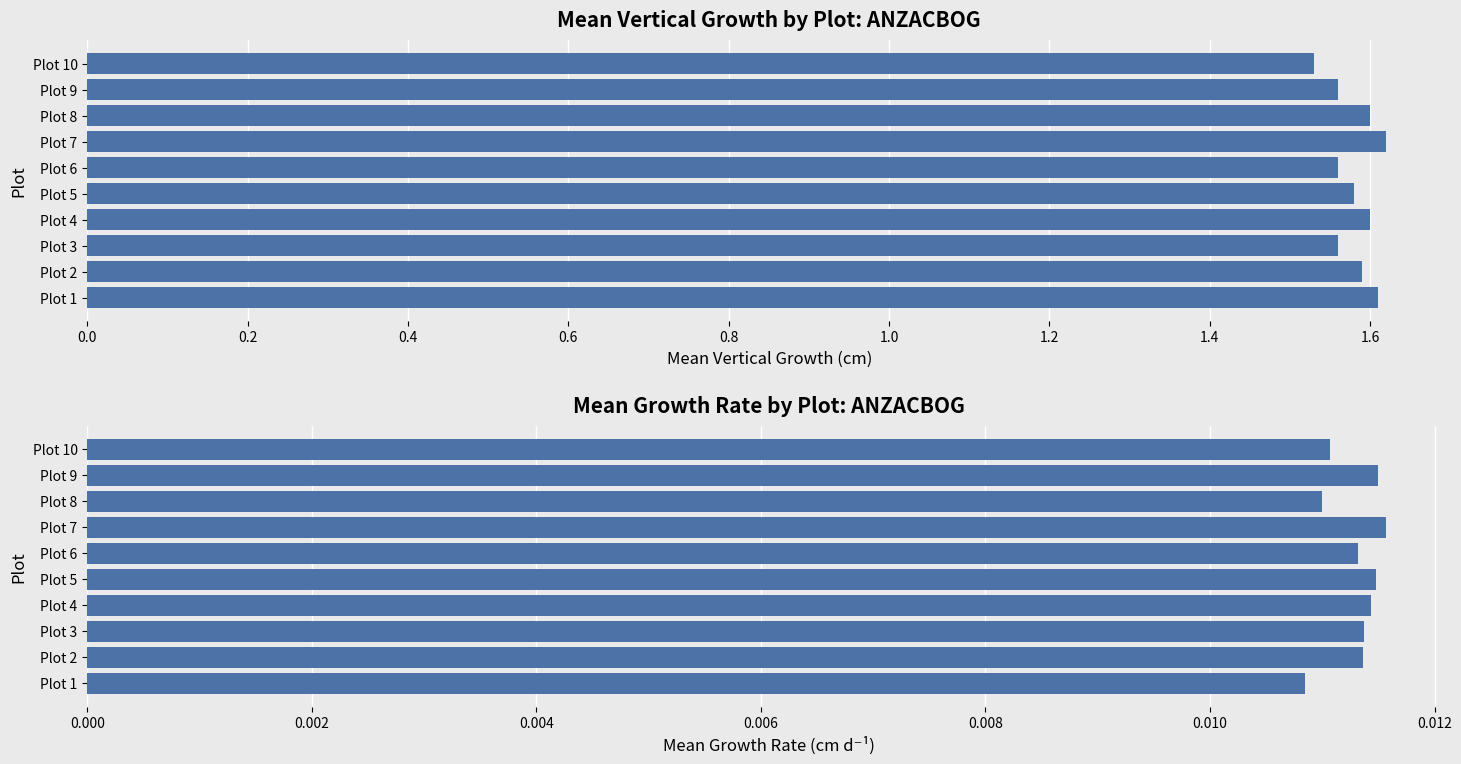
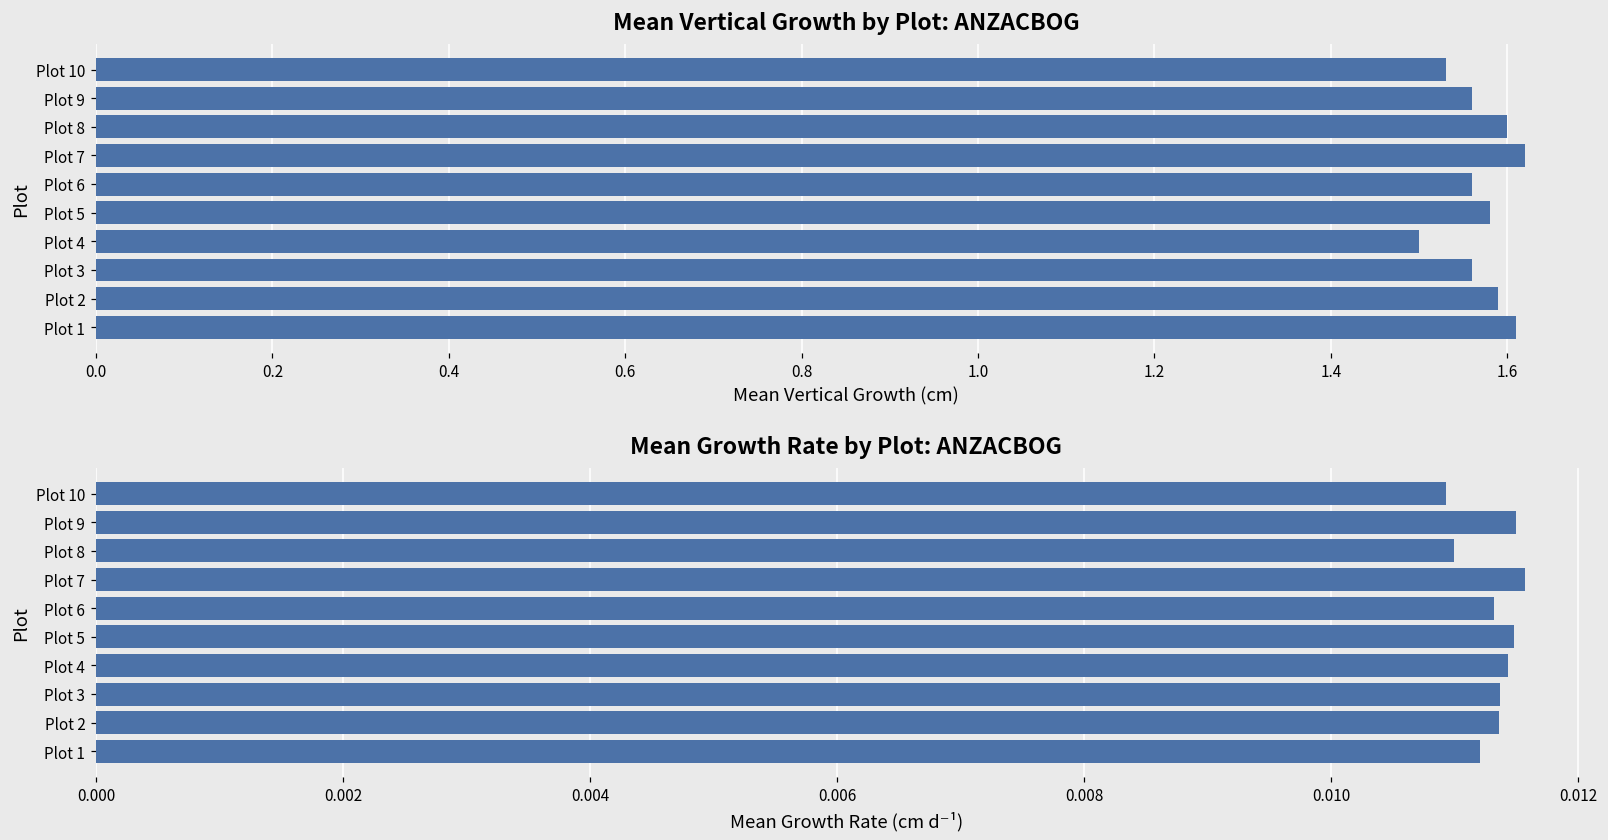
Mean Vertical Growth by Plot: ANZACBOG, Plot 4: 1.6 -> 1.5
Mean Growth Rate by Plot: ANZACBOG, Plot 10: 0.01107 -> 0.01093
Mean Growth Rate by Plot: ANZACBOG, Plot 1: 0.01085 -> 0.01121
